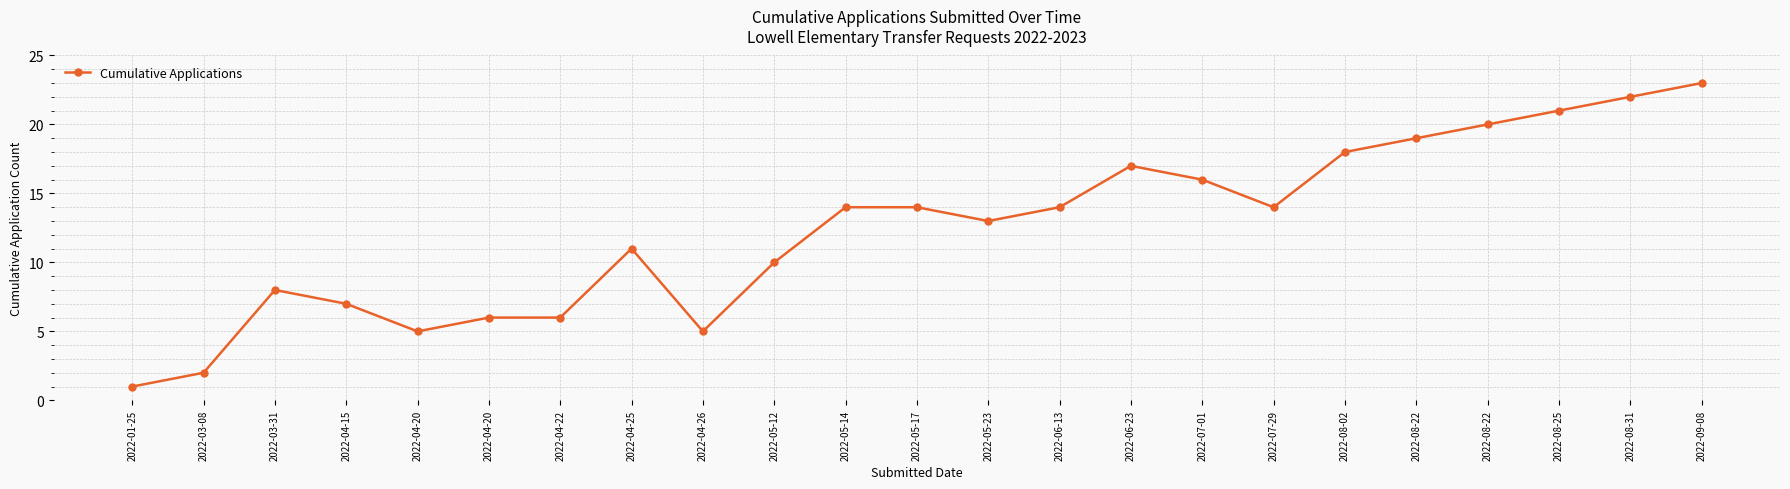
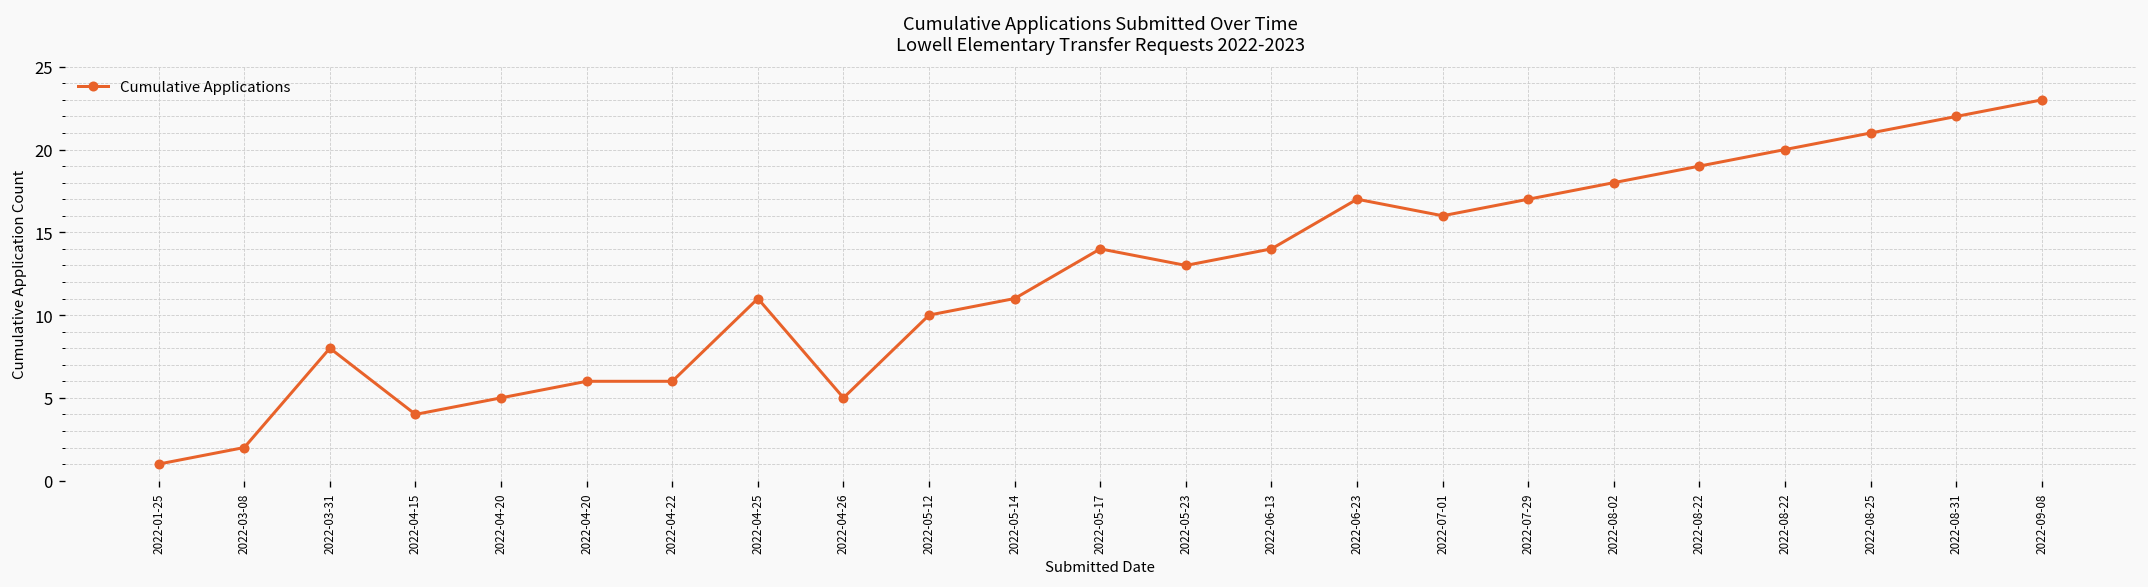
2022-04-15: 7 -> 4
2022-05-14: 14 -> 11
2022-07-29: 14 -> 17
